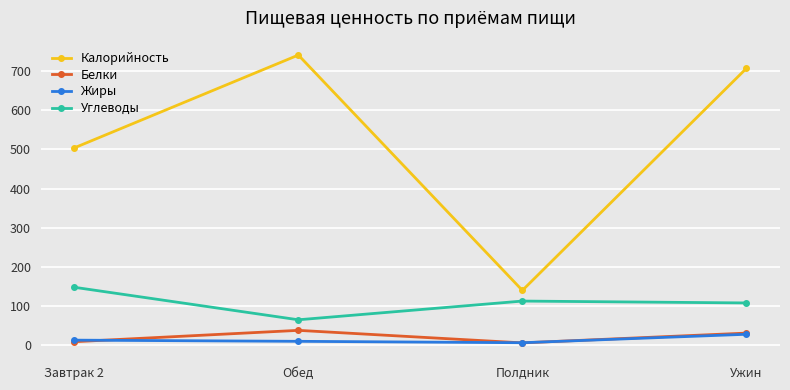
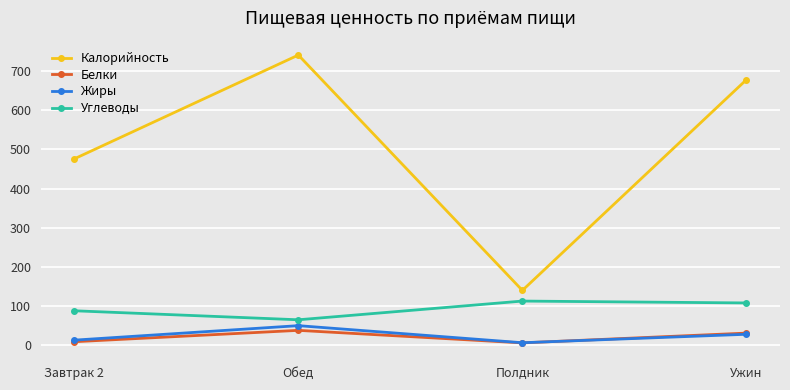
Калорийность, Завтрак 2: 500 -> 480
Углеводы, Завтрак 2: 150 -> 90
Жиры, Обед: 10 -> 50
Калорийность, Ужин: 710 -> 680
